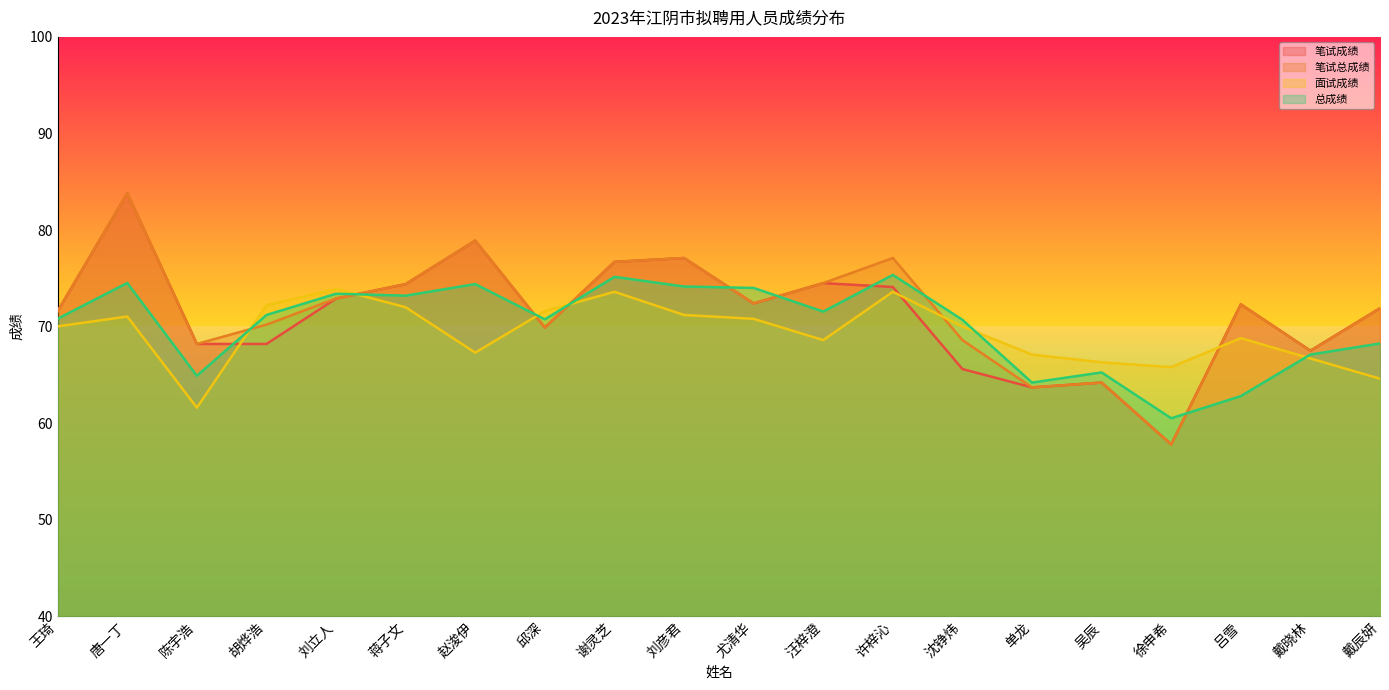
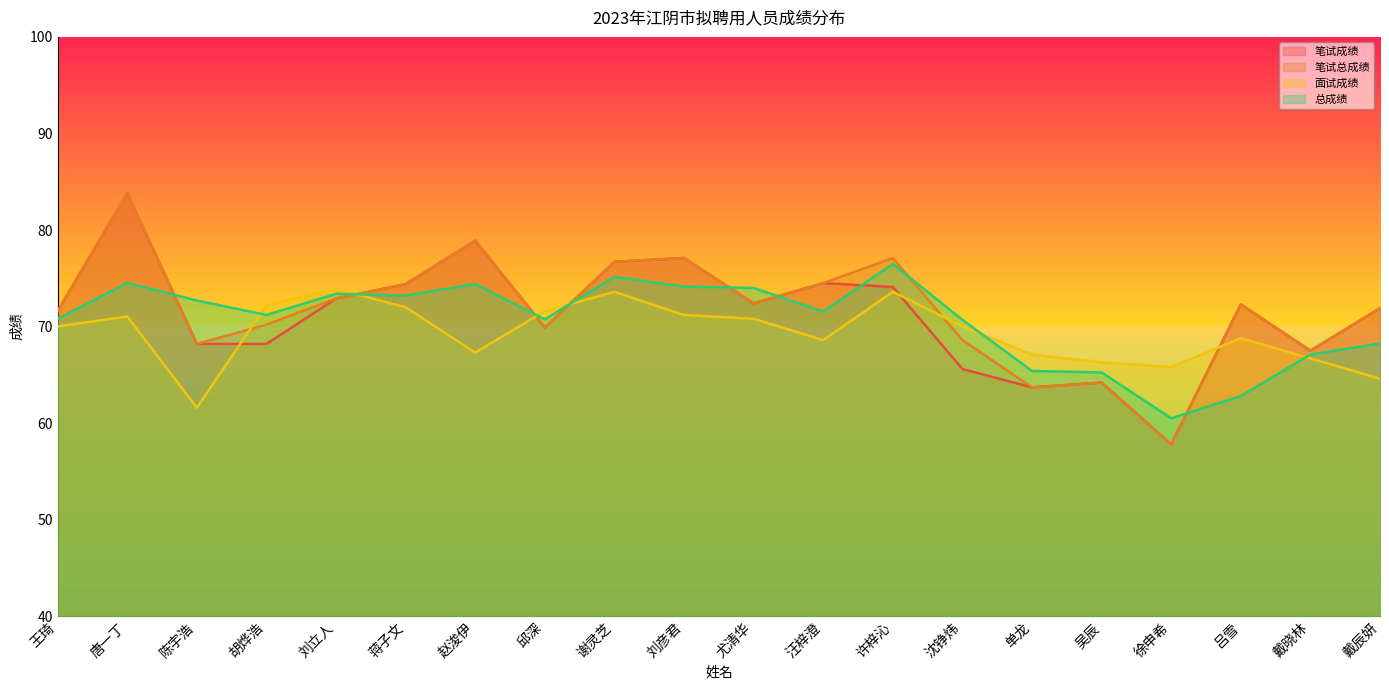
总成绩, 陈宇浩: 65 -> 73
总成绩, 许梓沁: 75 -> 76
总成绩, 单龙: 64 -> 65
